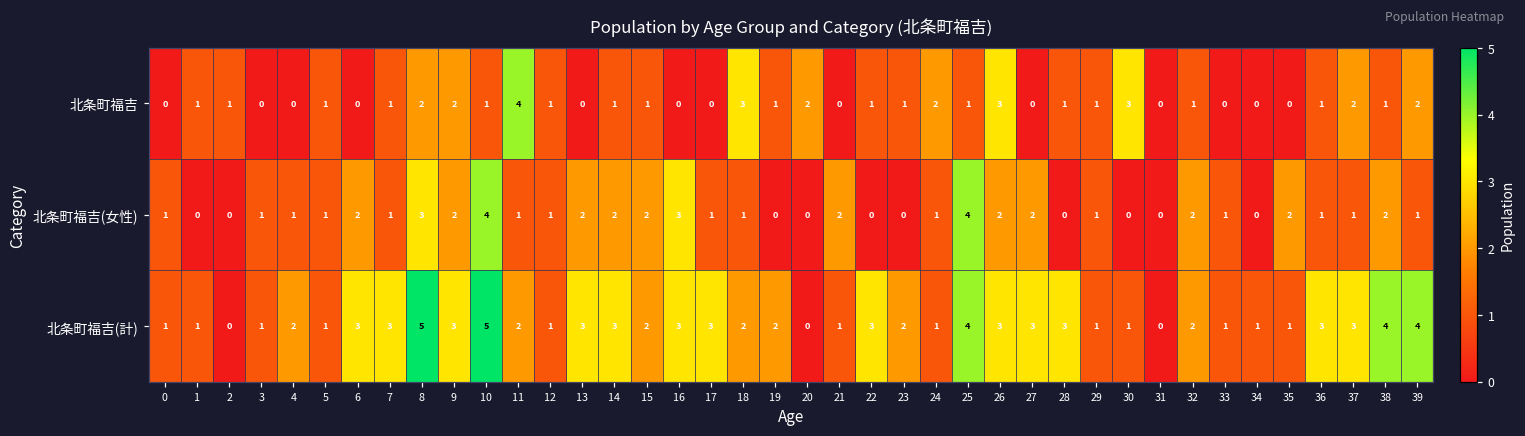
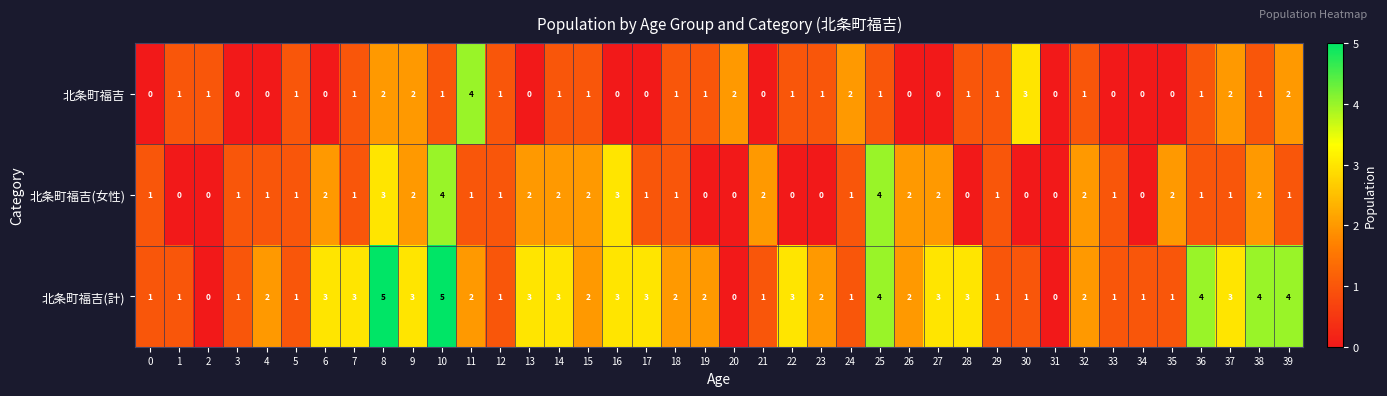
北条町福吉, 18: 3 -> 1
北条町福吉, 26: 3 -> 0
北条町福吉(計), 26: 3 -> 2
北条町福吉(計), 36: 3 -> 4
